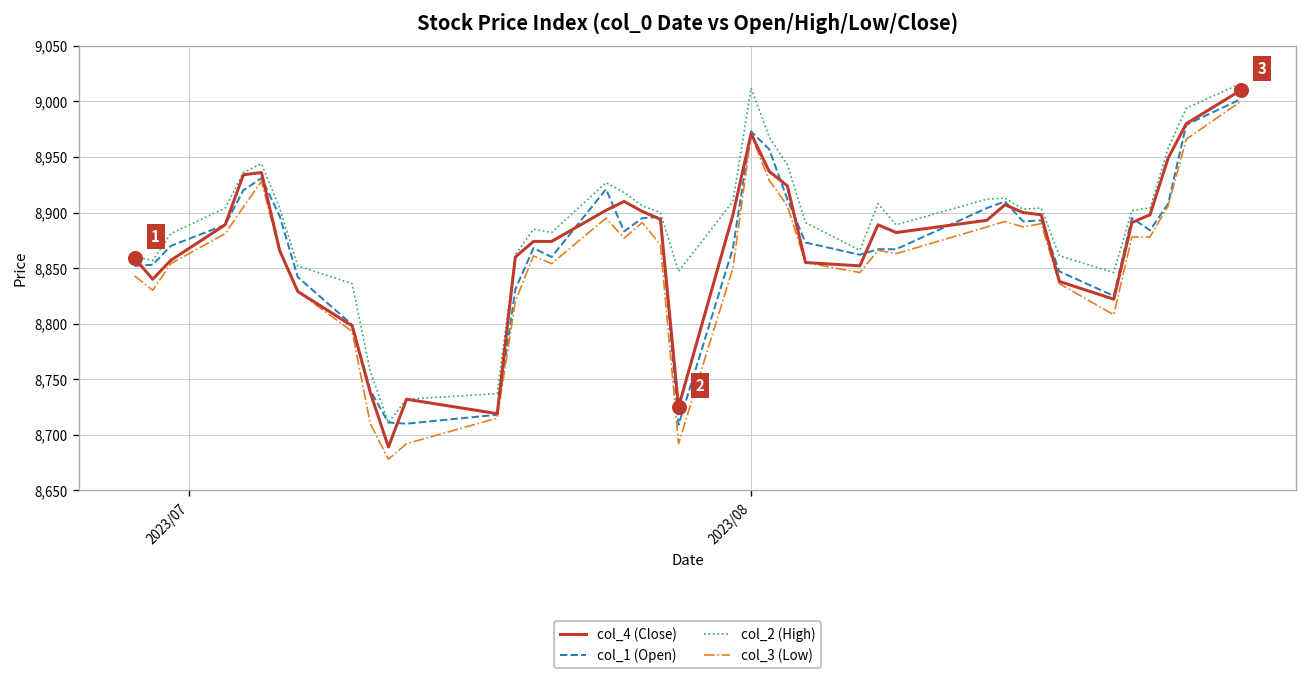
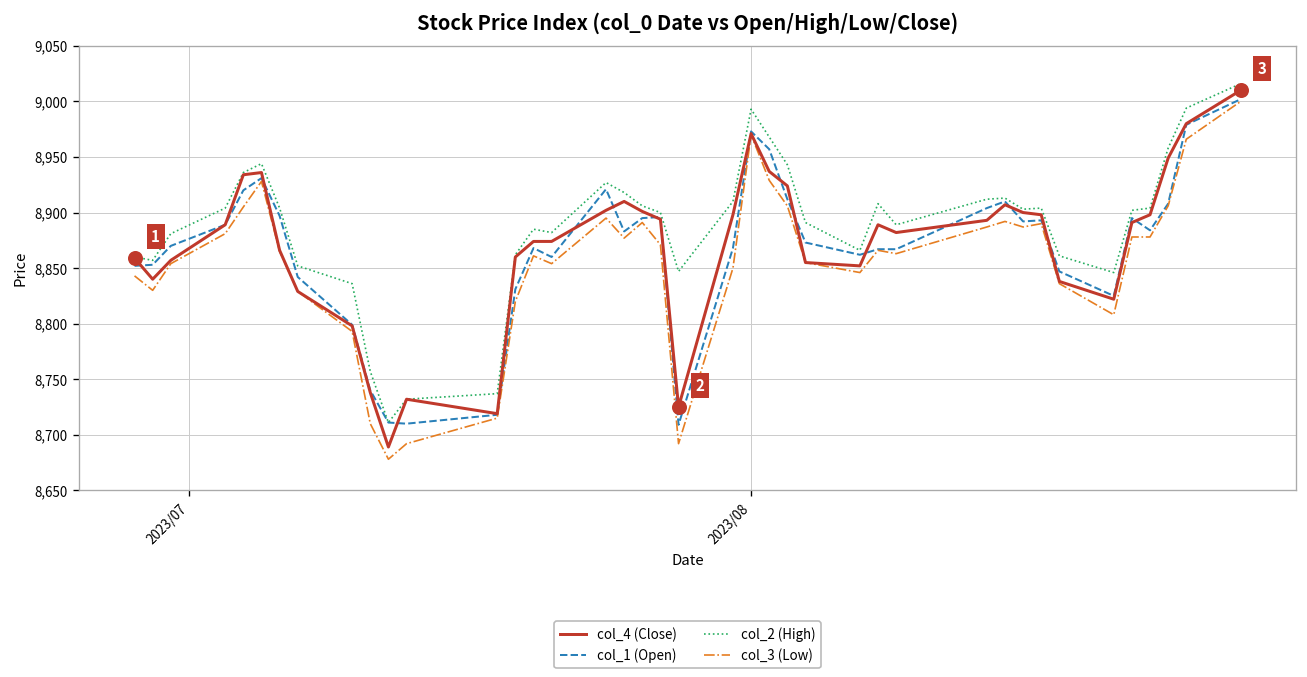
col_2 (High), 2023/08: 9,010 -> 8,990
